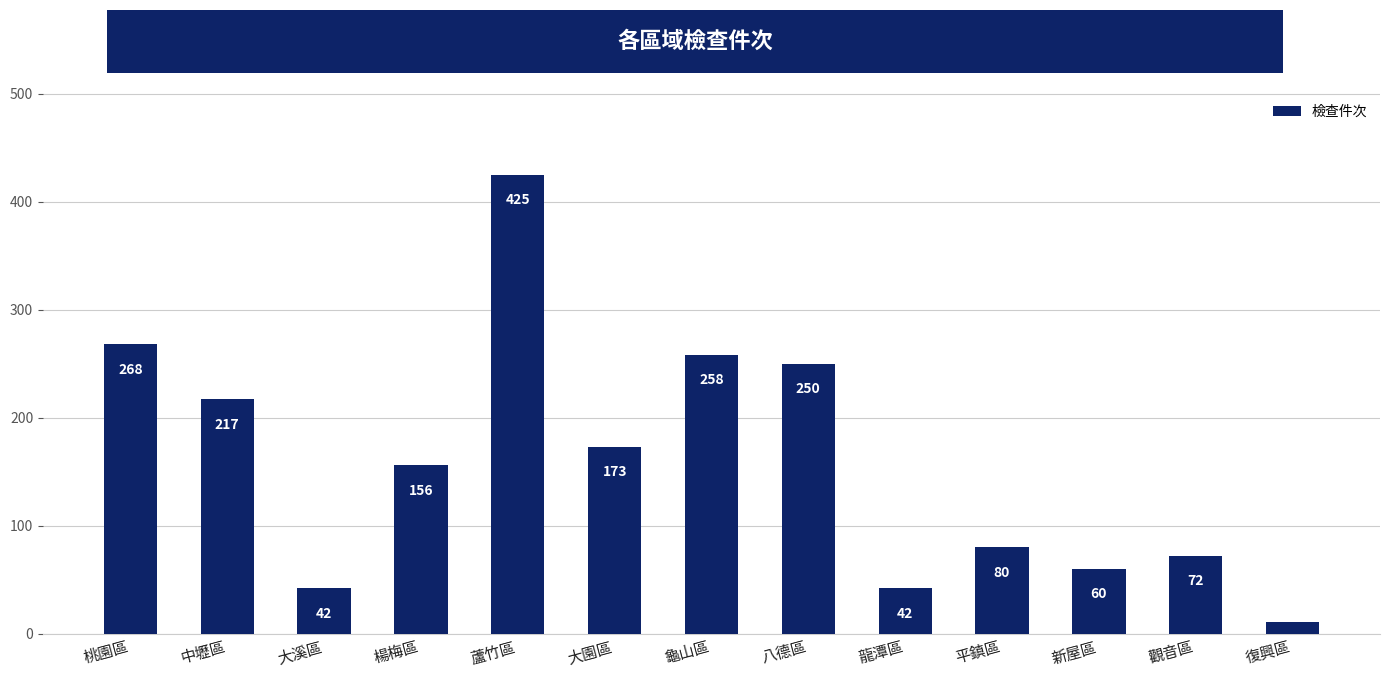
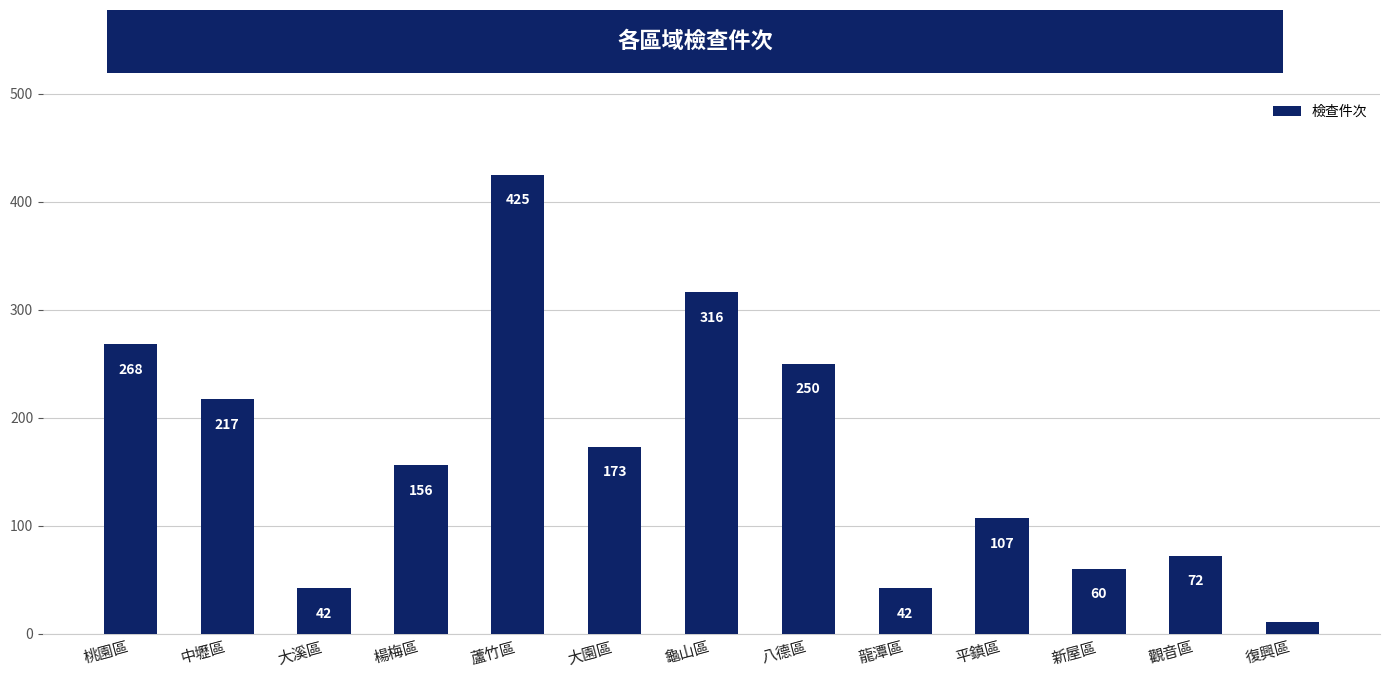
龜山區: 258 -> 316
平鎮區: 80 -> 107
